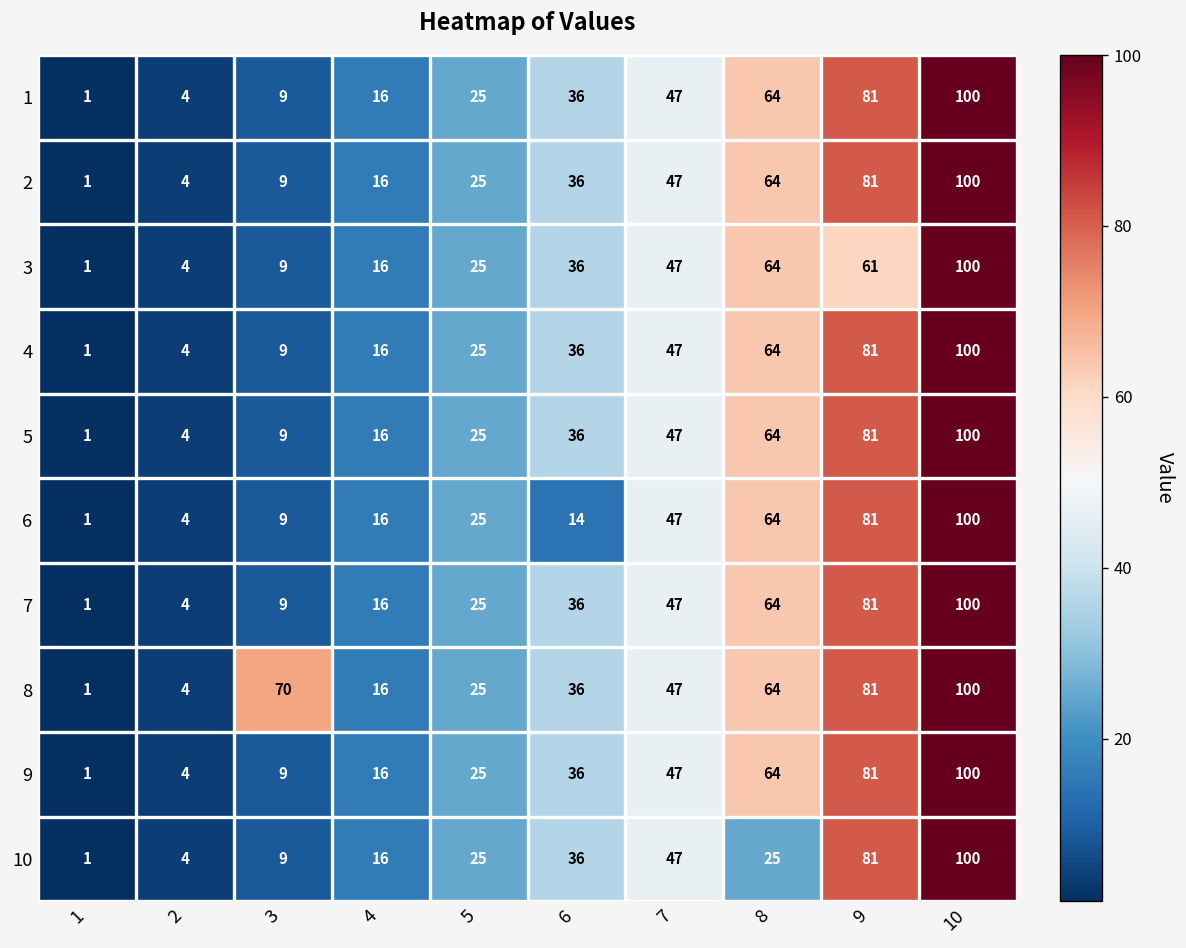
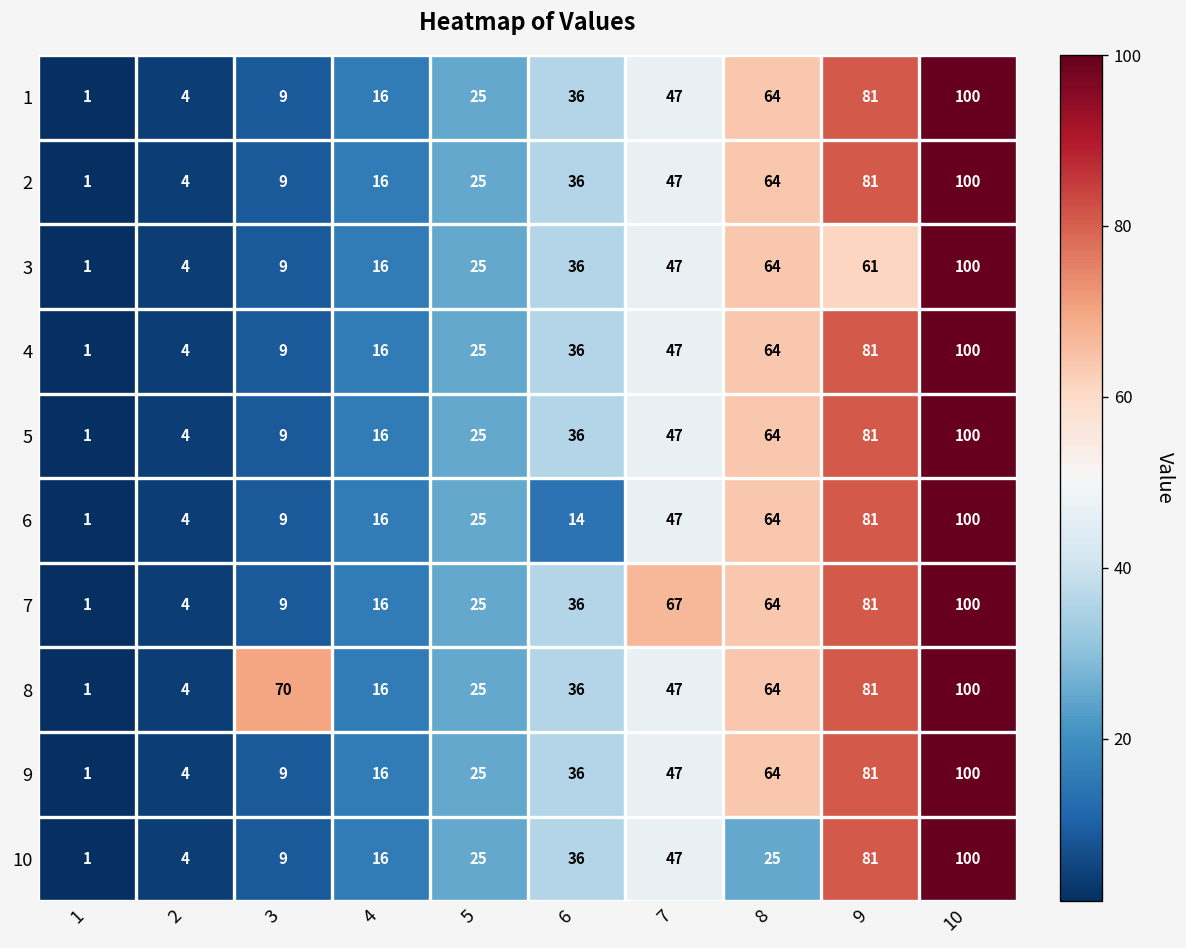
7, 7: 47 -> 67
